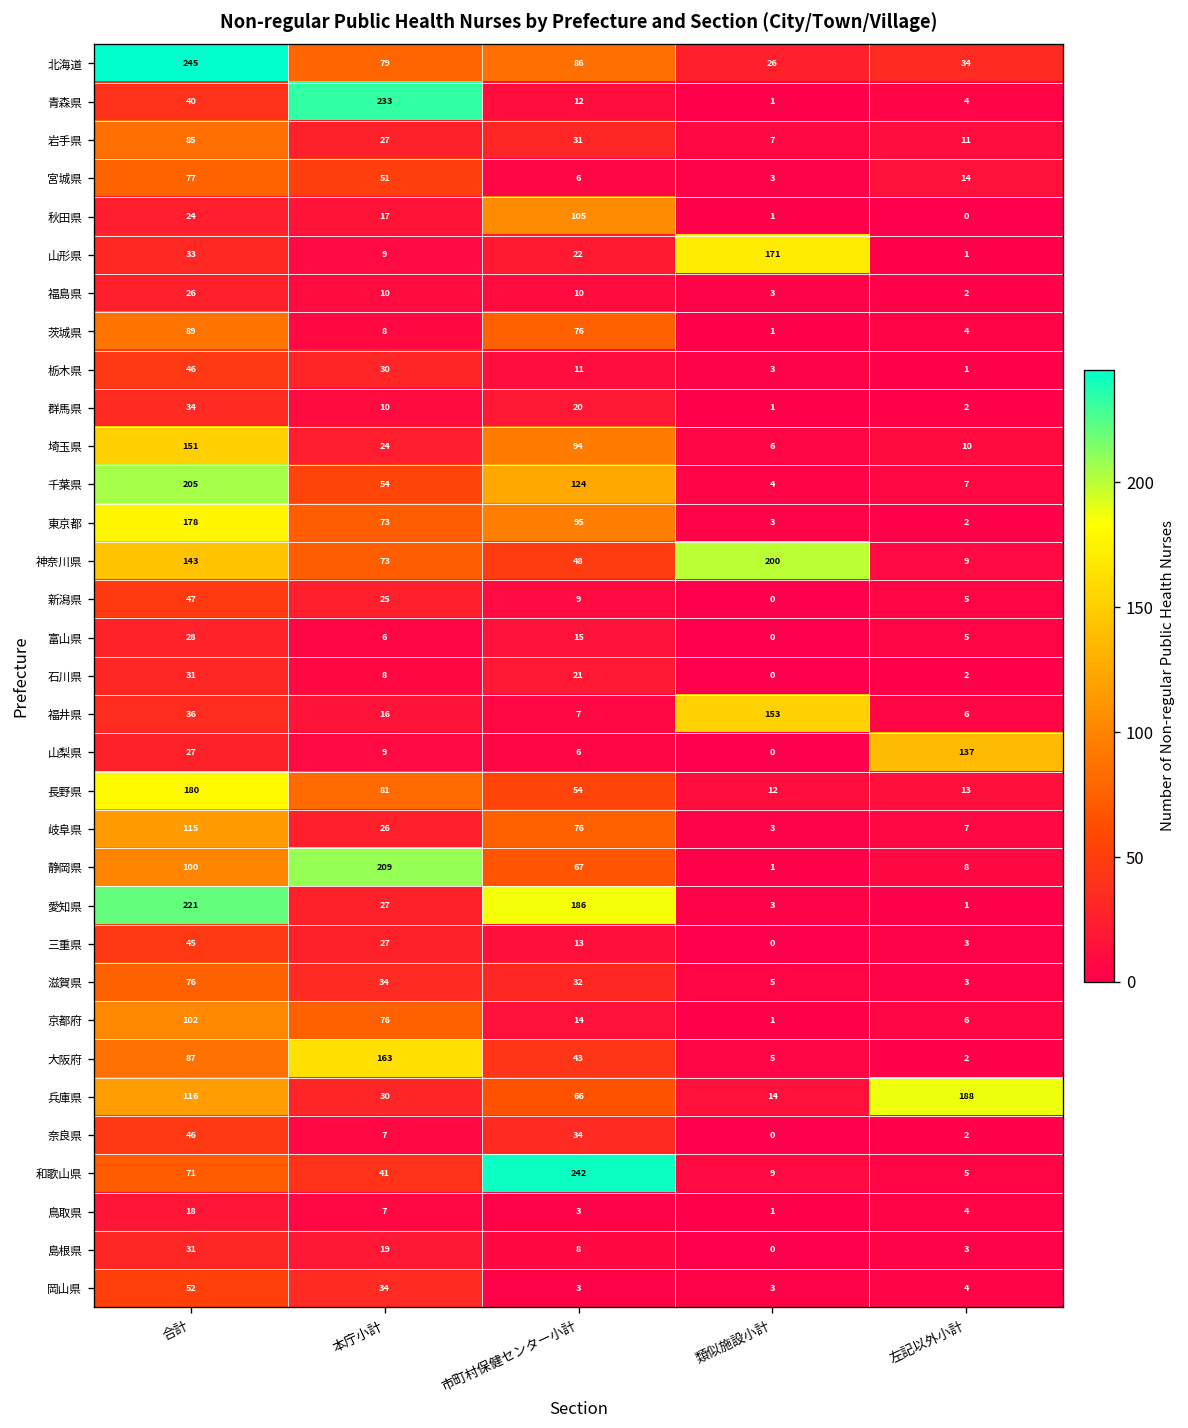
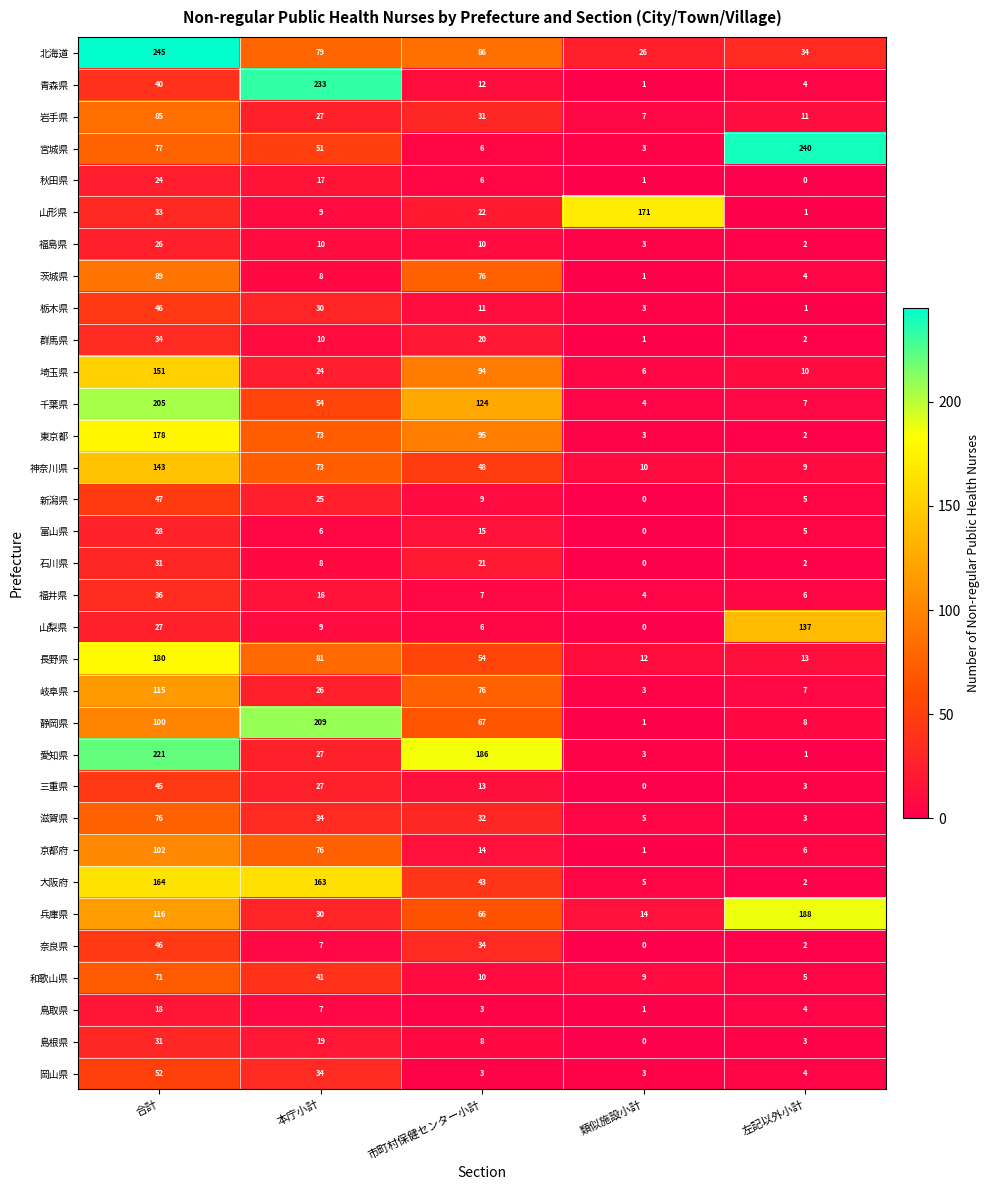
宮城県, 左記以外小計: 14 -> 240
秋田県, 市町村保健センター小計: 105 -> 6
神奈川県, 類似施設小計: 200 -> 10
福井県, 類似施設小計: 153 -> 4
大阪府, 合計: 87 -> 164
和歌山県, 市町村保健センター小計: 242 -> 10
